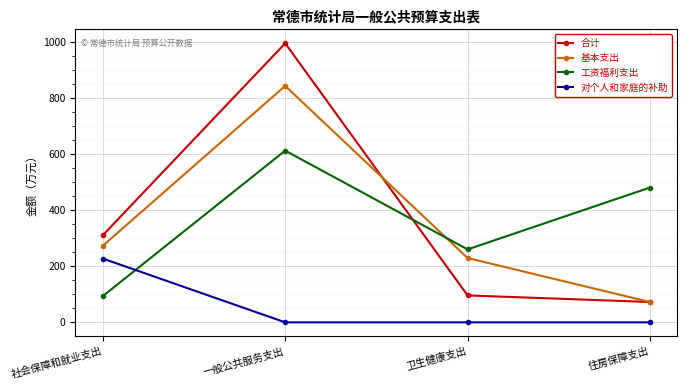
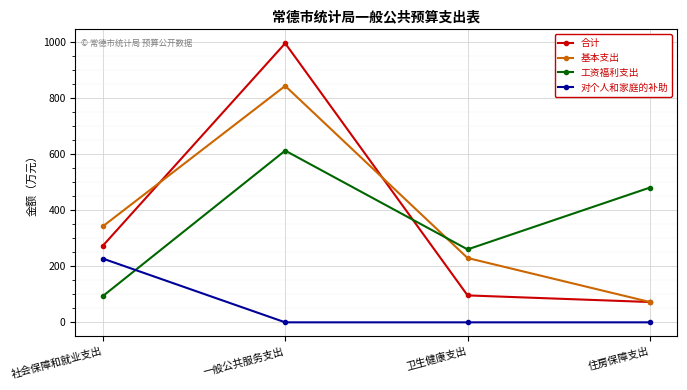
合计, 社会保障和就业支出: 310 -> 270
基本支出, 社会保障和就业支出: 270 -> 340
